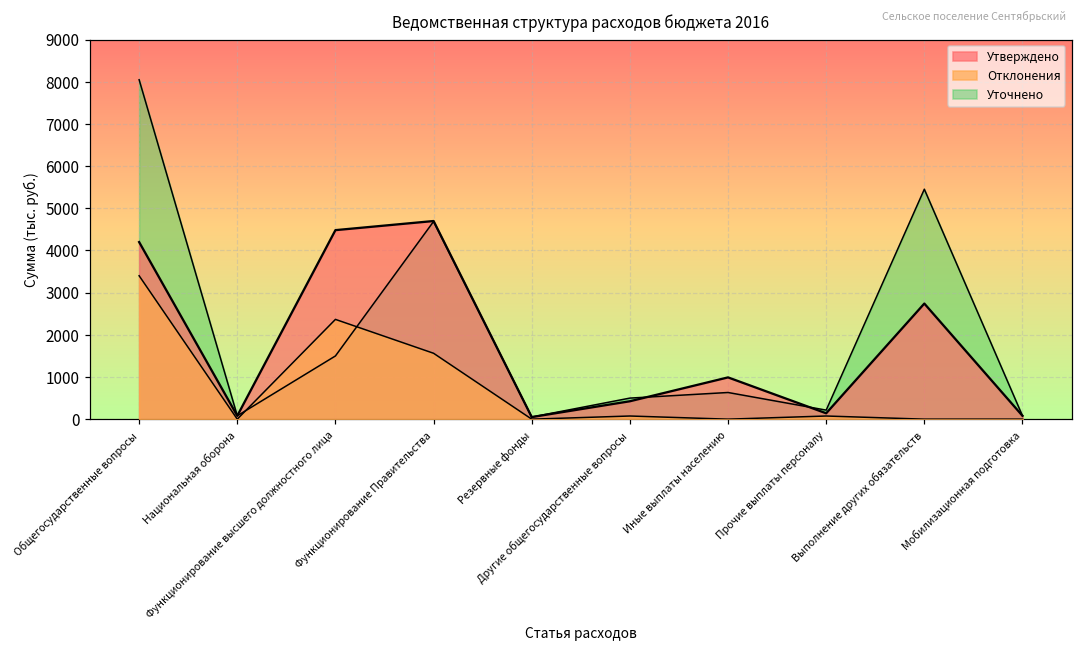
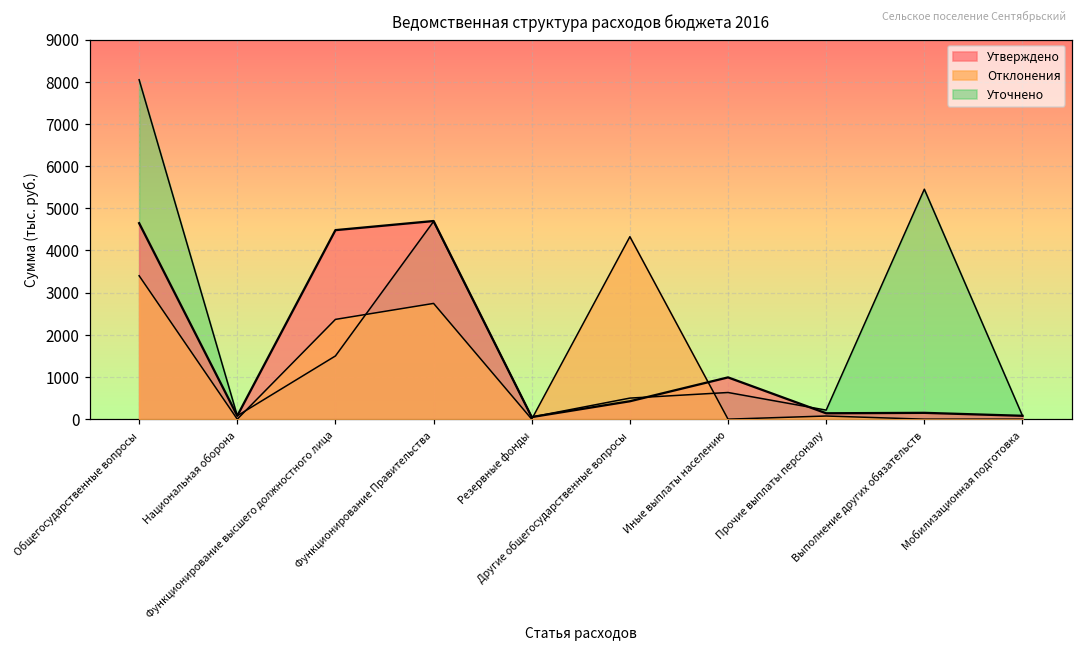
Утверждено, Общегосударственные вопросы: 4200 -> 4600
Отклонения, Функционирование Правительства: 1600 -> 2700
Отклонения, Другие общегосударственные вопросы: 100 -> 4300
Утверждено, Выполнение других обязательств: 2700 -> 200
